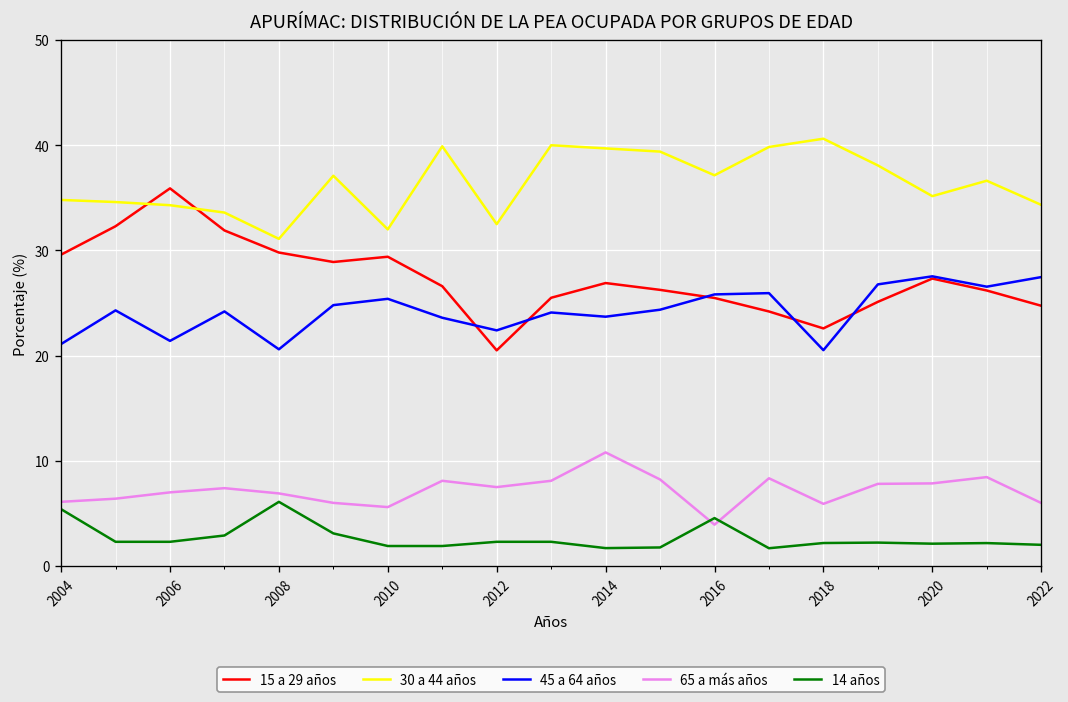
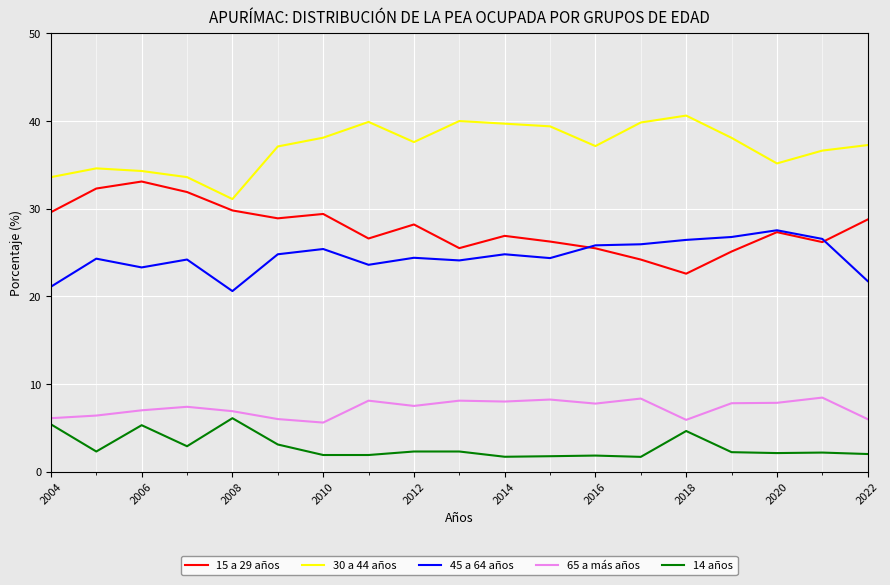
30 a 44 años, 2004: 35 -> 34
15 a 29 años, 2006: 36 -> 33
45 a 64 años, 2006: 21 -> 23
14 años, 2006: 2 -> 5
30 a 44 años, 2010: 32 -> 38
15 a 29 años, 2012: 21 -> 28
30 a 44 años, 2012: 33 -> 38
45 a 64 años, 2012: 22 -> 24
45 a 64 años, 2014: 24 -> 25
65 a más años, 2014: 11 -> 8
65 a más años, 2016: 4 -> 8
14 años, 2016: 5 -> 2
45 a 64 años, 2018: 21 -> 26
14 años, 2018: 2 -> 5
15 a 29 años, 2022: 25 -> 29
30 a 44 años, 2022: 34 -> 37
45 a 64 años, 2022: 27 -> 22
